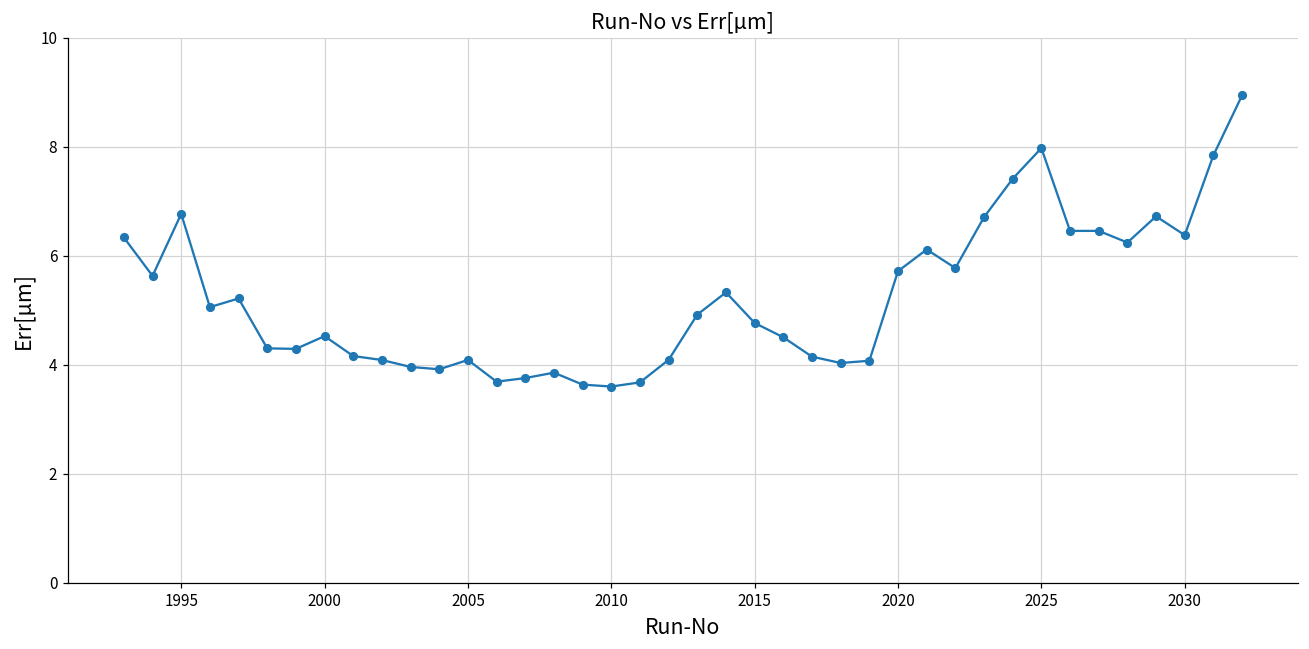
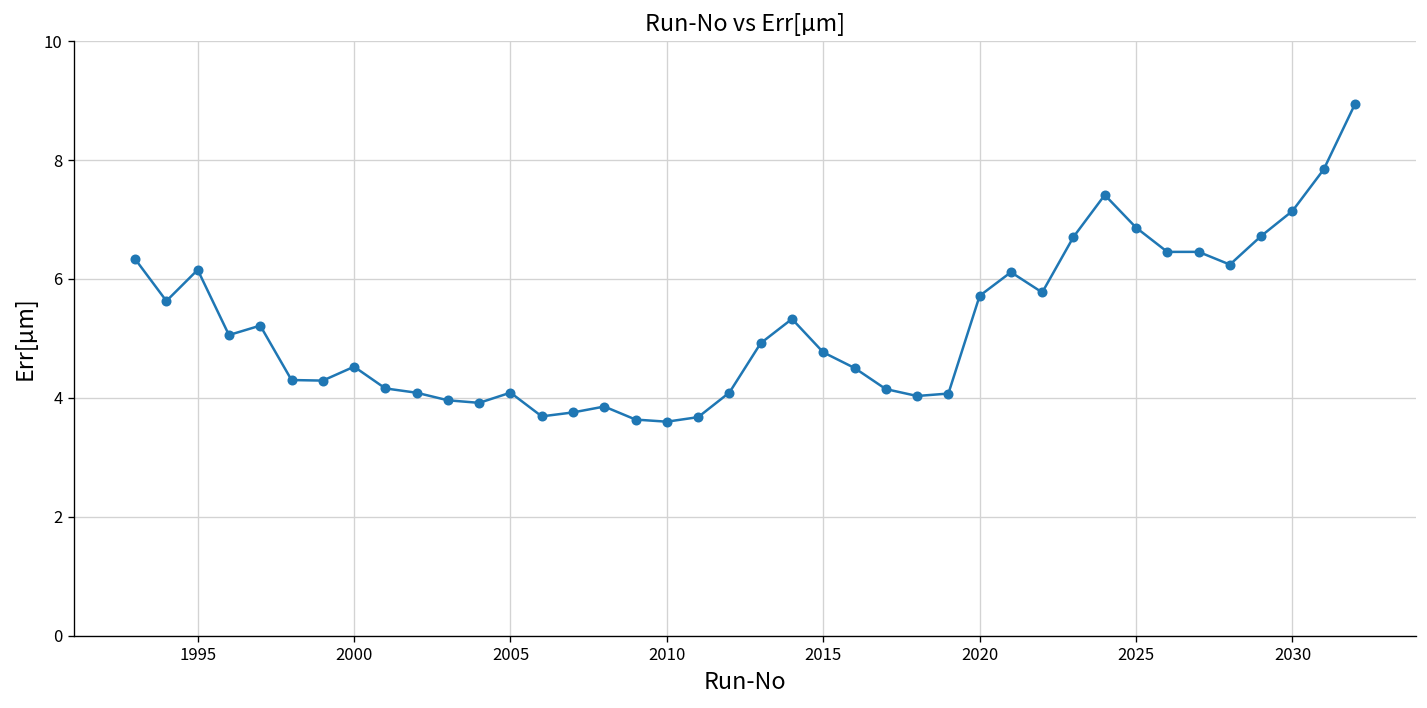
1995: 6.8 -> 6.2
2025: 8.0 -> 6.9
2030: 6.4 -> 7.1
